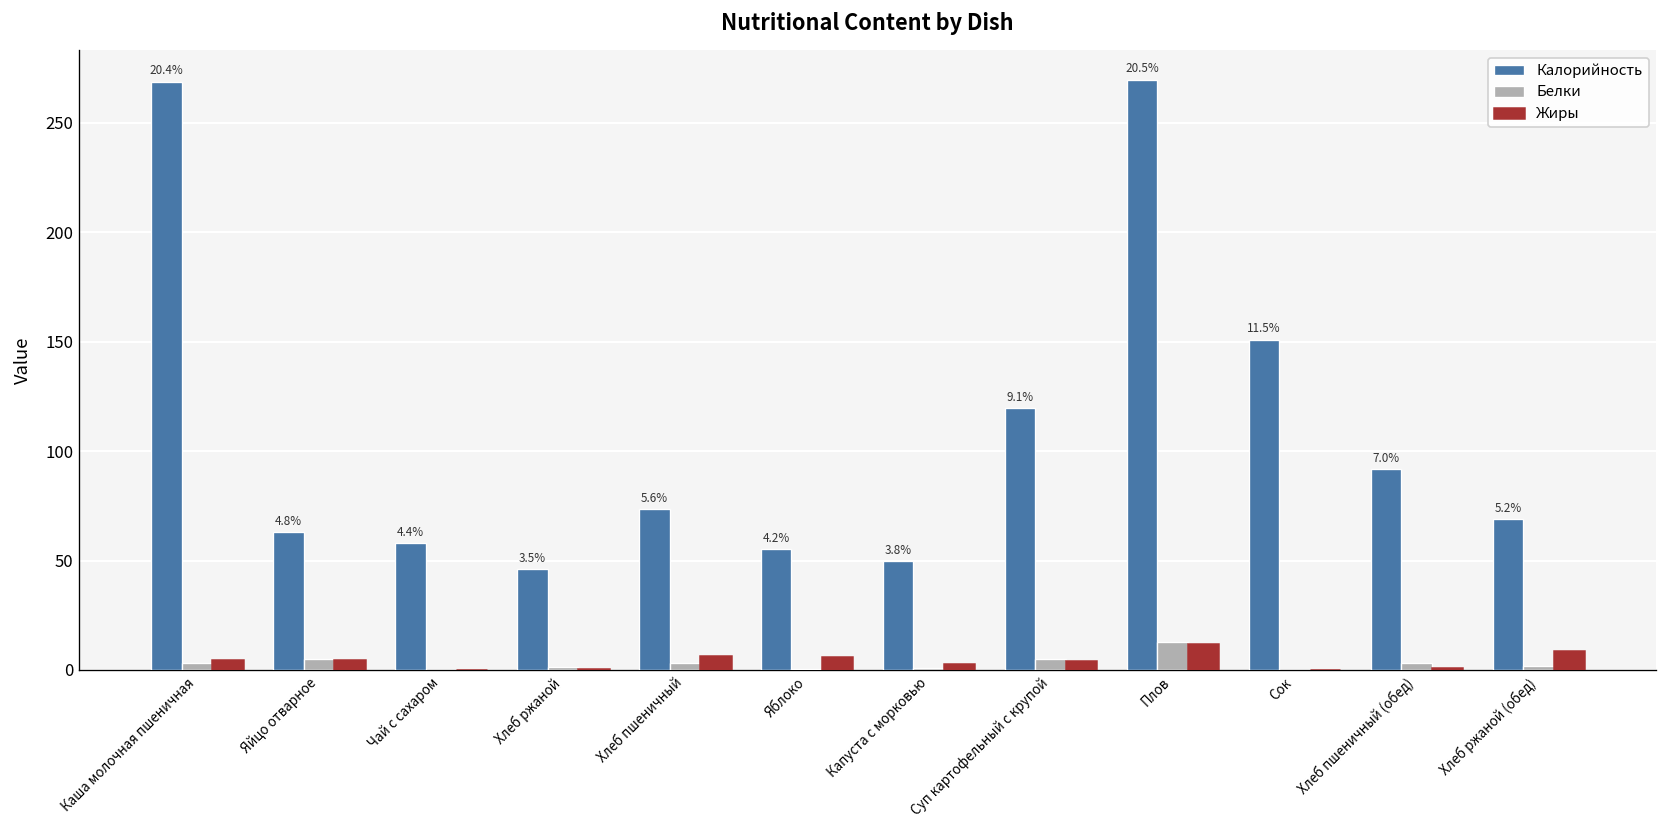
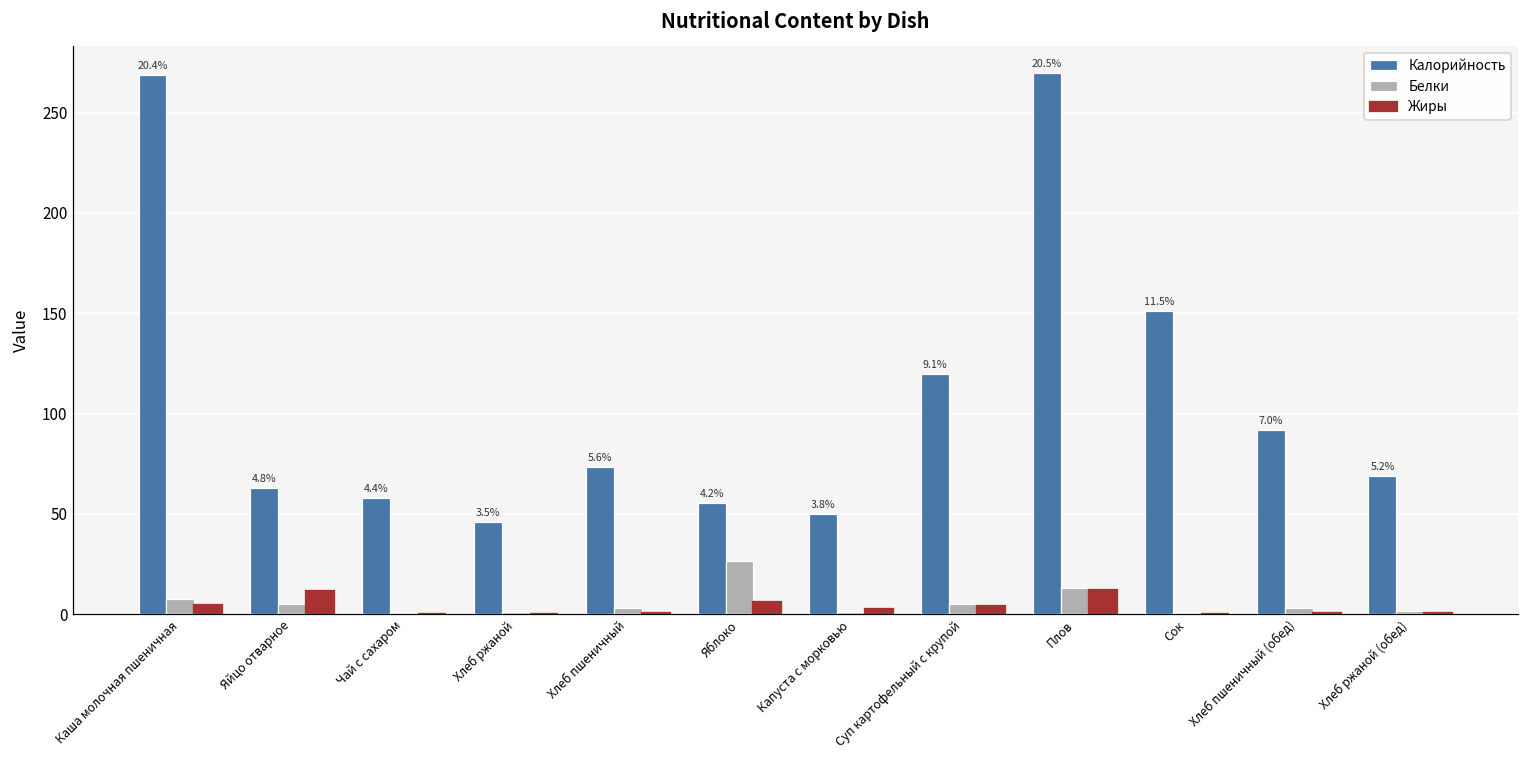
Белки, Каша молочная пшеничная: 3 -> 8
Жиры, Яйцо отварное: 5 -> 12
Жиры, Хлеб пшеничный: 6 -> 1
Белки, Яблоко: 1 -> 26
Жиры, Хлеб ржаной (обед): 9 -> 0
